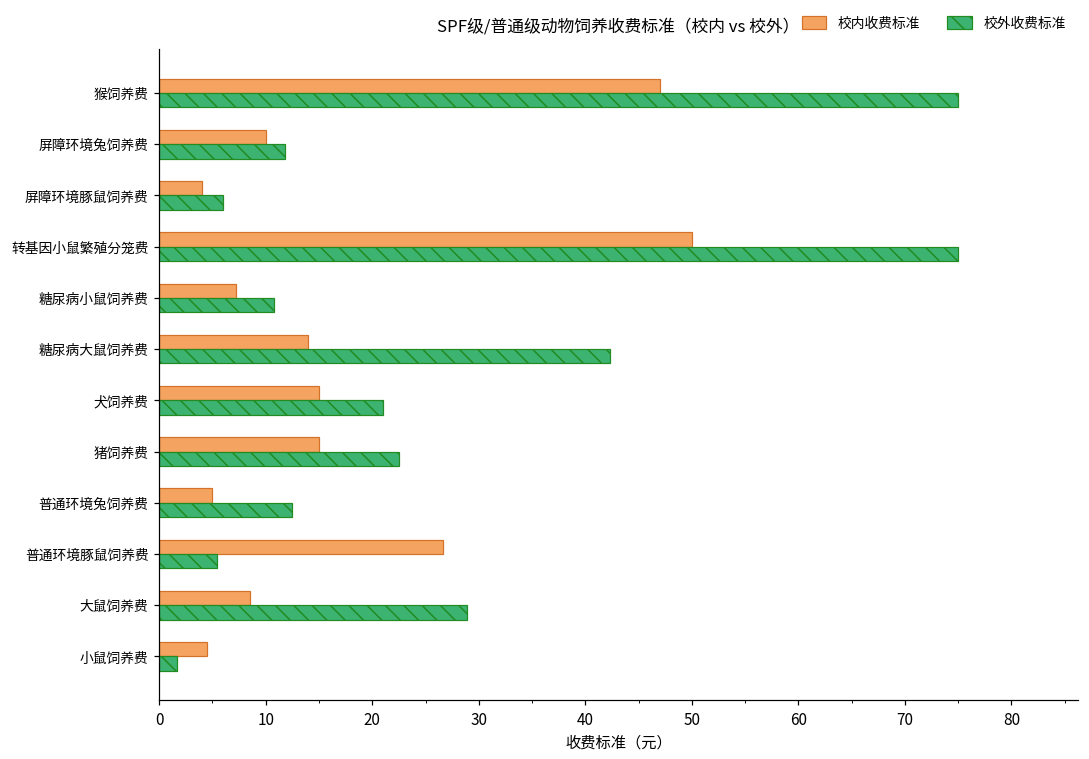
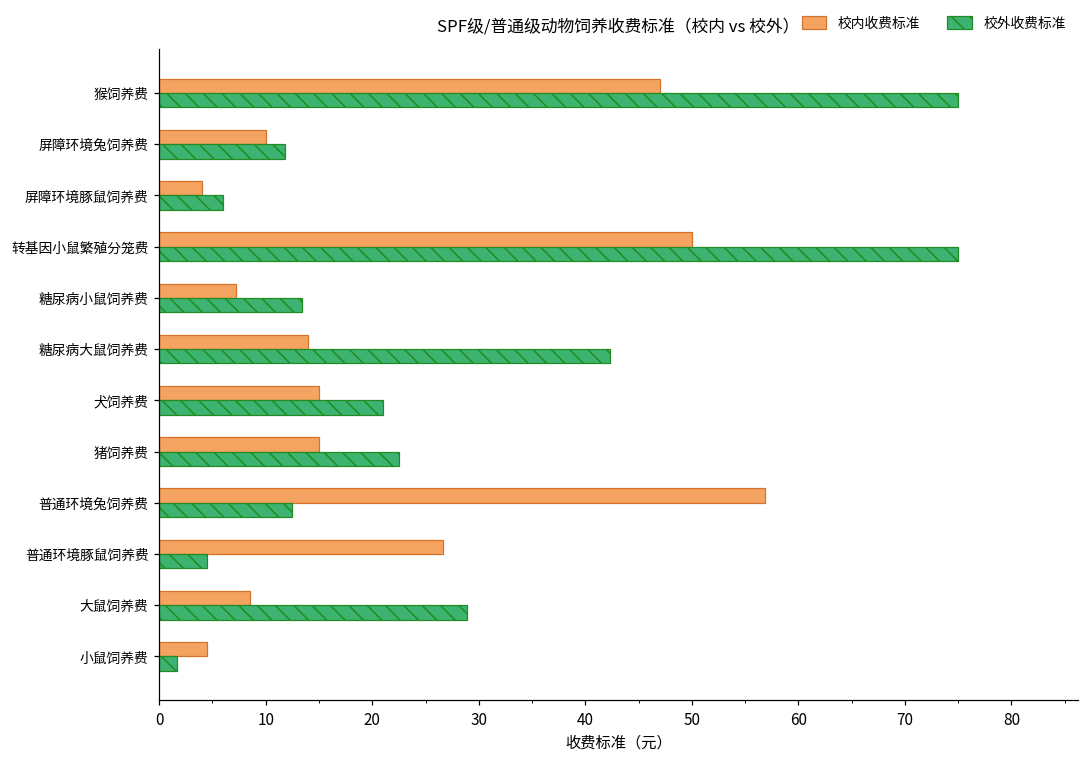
校外收费标准, 糖尿病小鼠饲养费: 11 -> 13
校内收费标准, 普通环境兔饲养费: 5 -> 57
校外收费标准, 普通环境豚鼠饲养费: 5.4 -> 4.5
